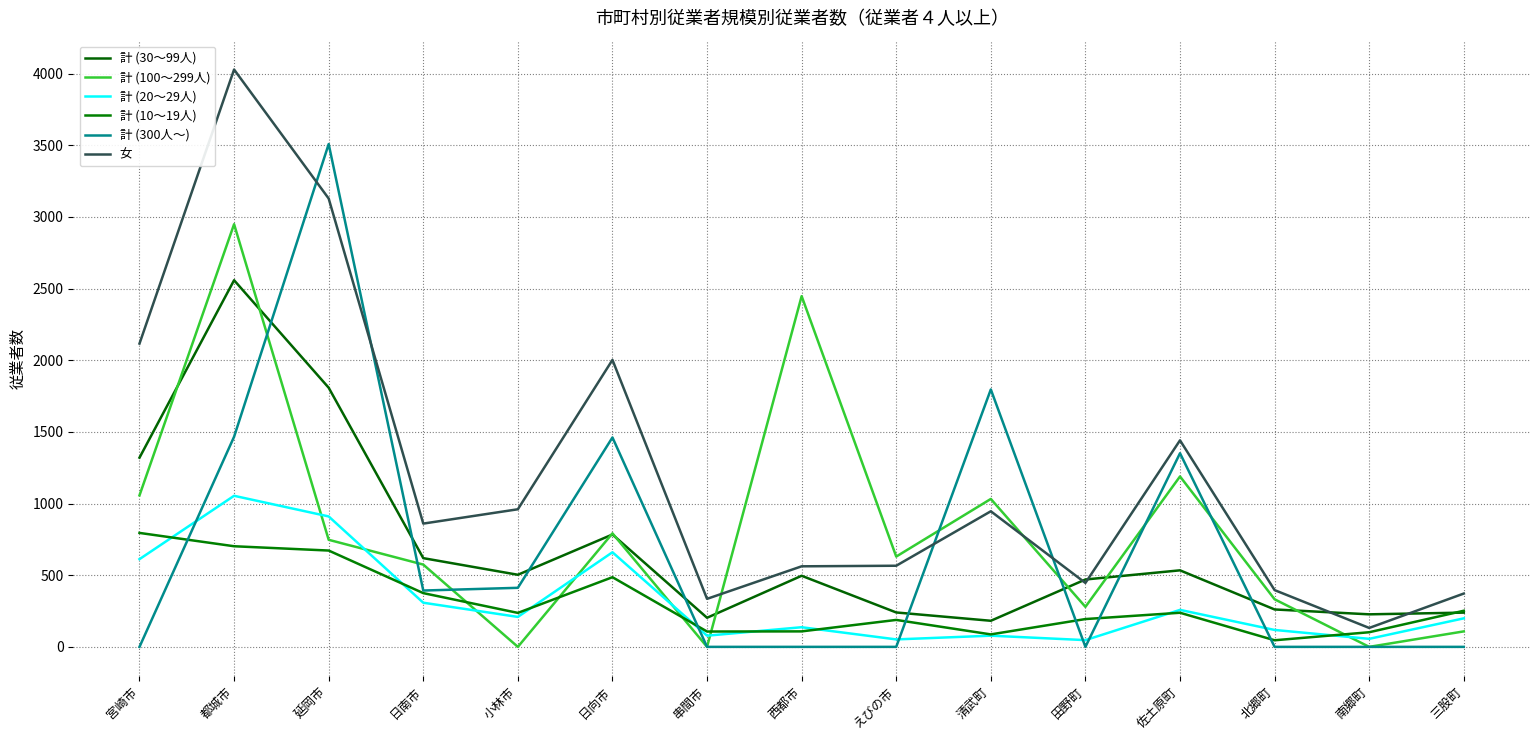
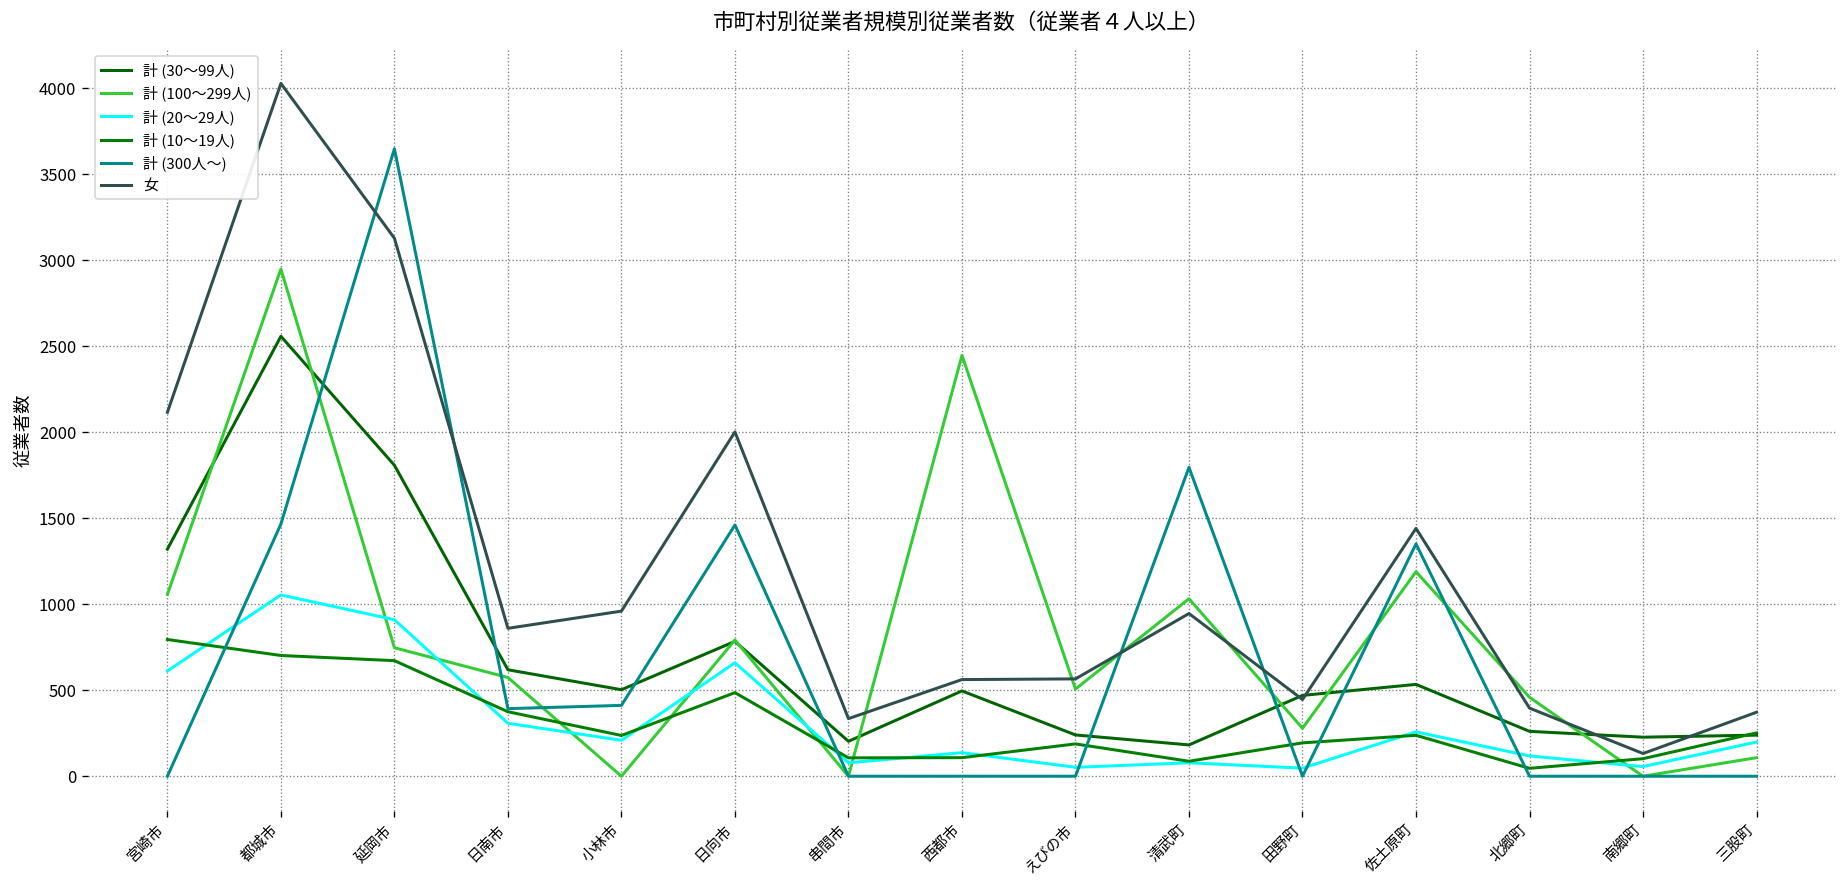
計 (300人～), 延岡市: 3510 -> 3650
計 (100～299人), えびの市: 630 -> 510
計 (100～299人), 北郷町: 330 -> 460
